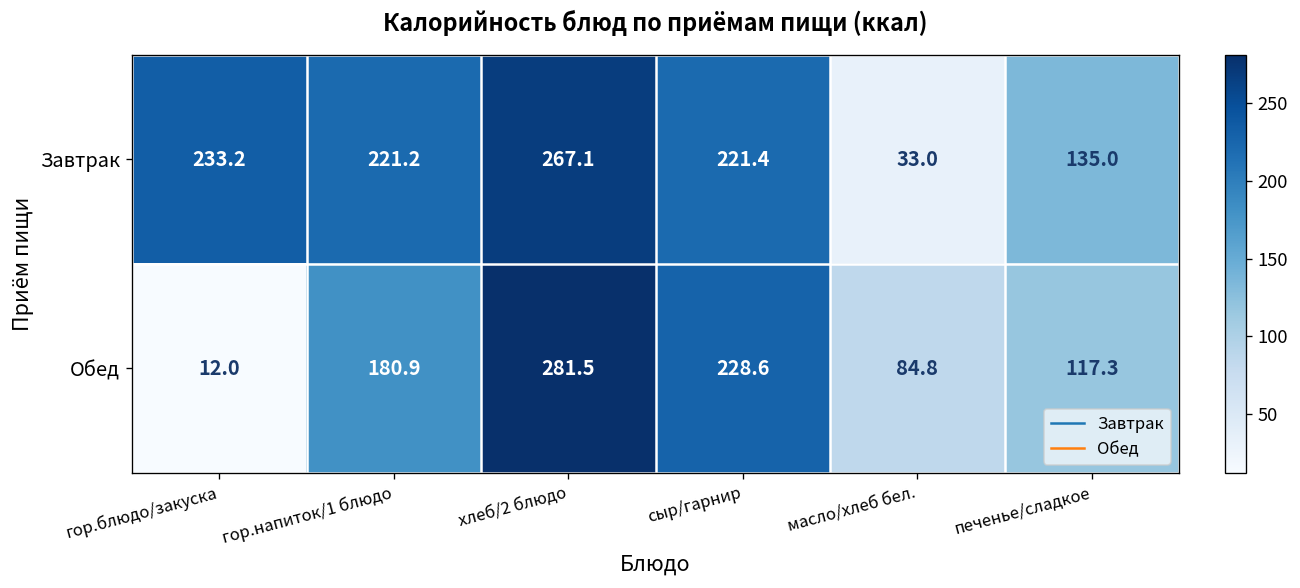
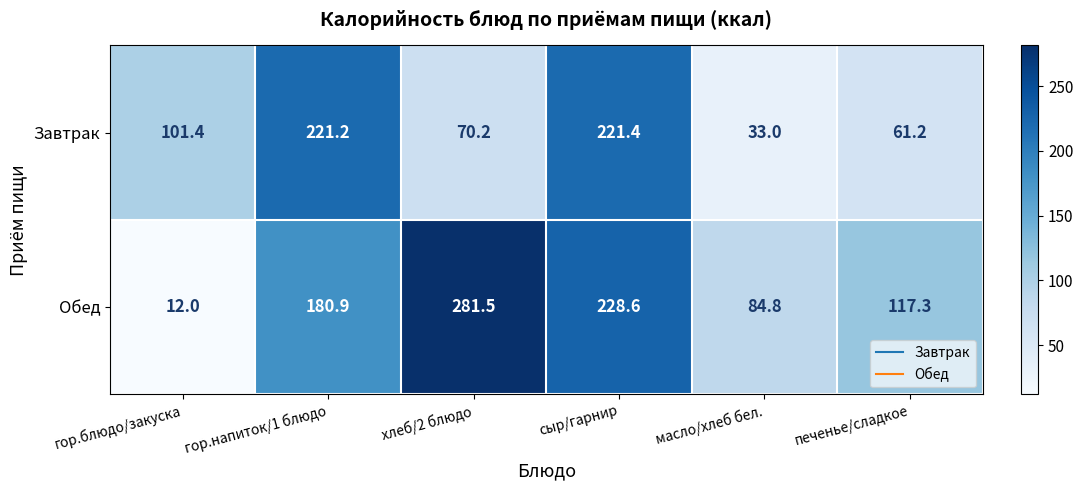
Завтрак, гор.блюдо/закуска: 233.2 -> 101.4
Завтрак, хлеб/2 блюдо: 267.1 -> 70.2
Завтрак, печенье/сладкое: 135.0 -> 61.2
